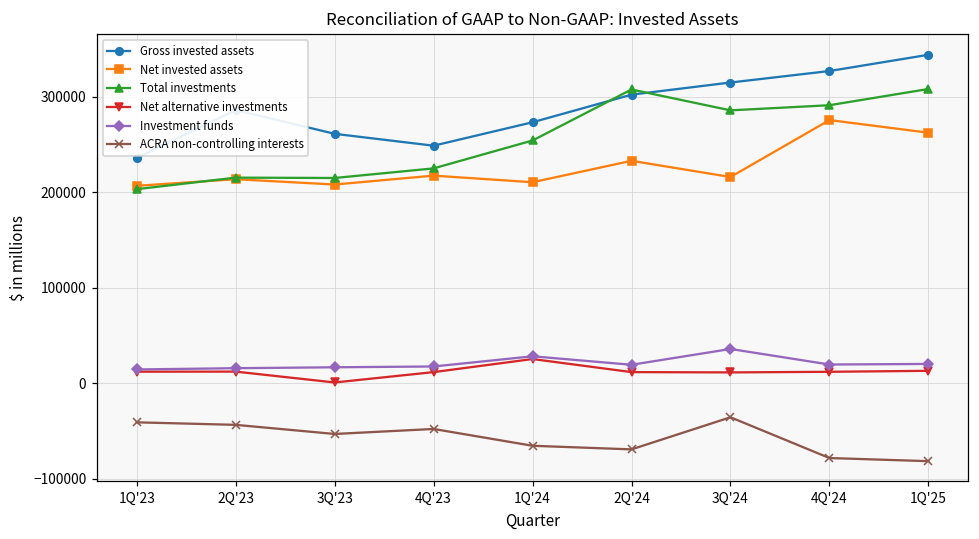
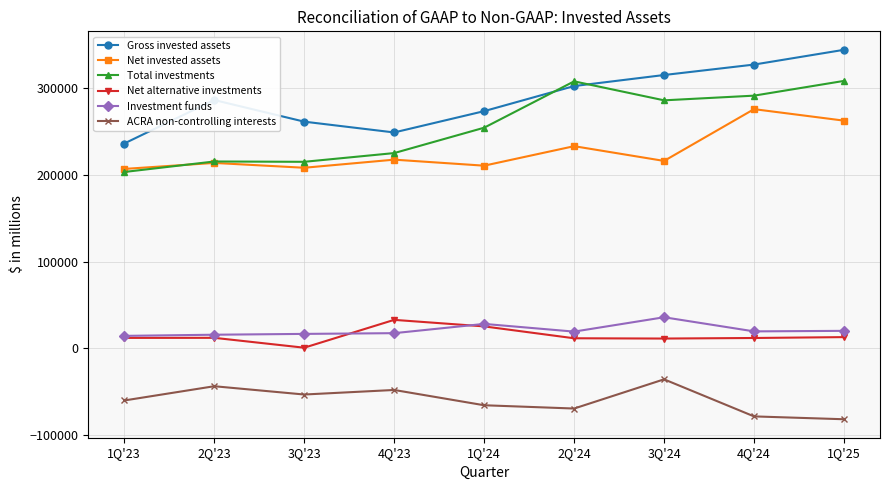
ACRA non-controlling interests, 1Q'23: -40000 -> -60000
Net alternative investments, 4Q'23: 10000 -> 30000
